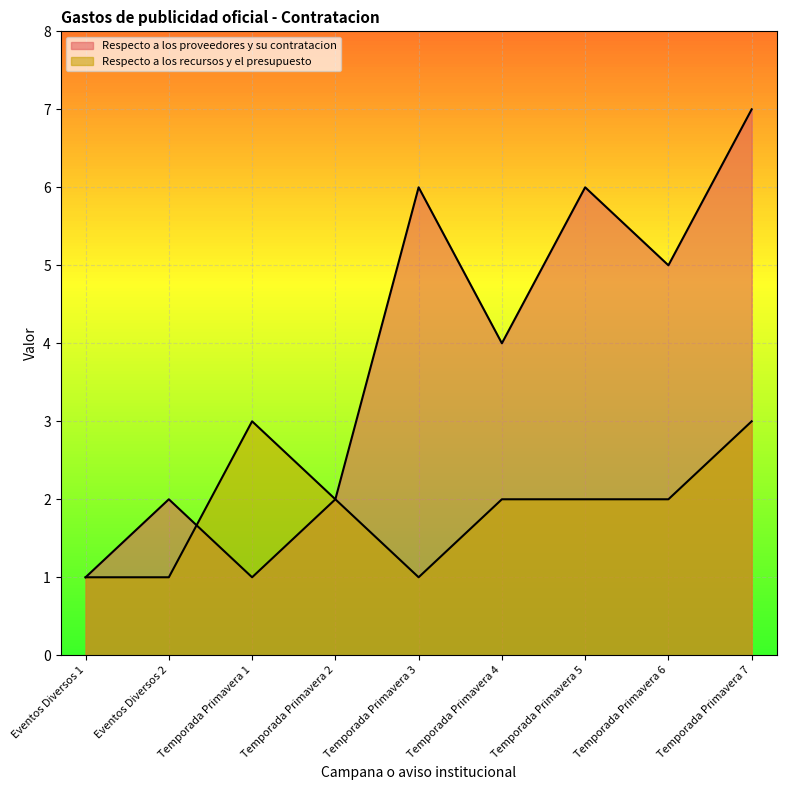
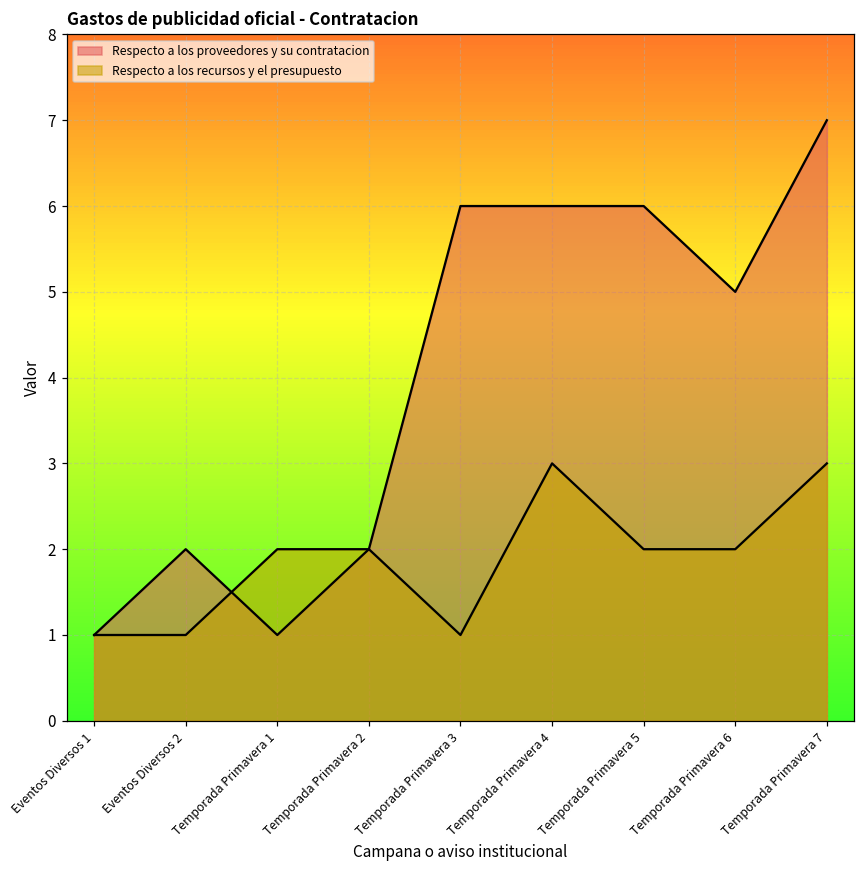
Respecto a los recursos y el presupuesto, Temporada Primavera 1: 3 -> 2
Respecto a los proveedores y su contratacion, Temporada Primavera 4: 4 -> 6
Respecto a los recursos y el presupuesto, Temporada Primavera 4: 2 -> 3
